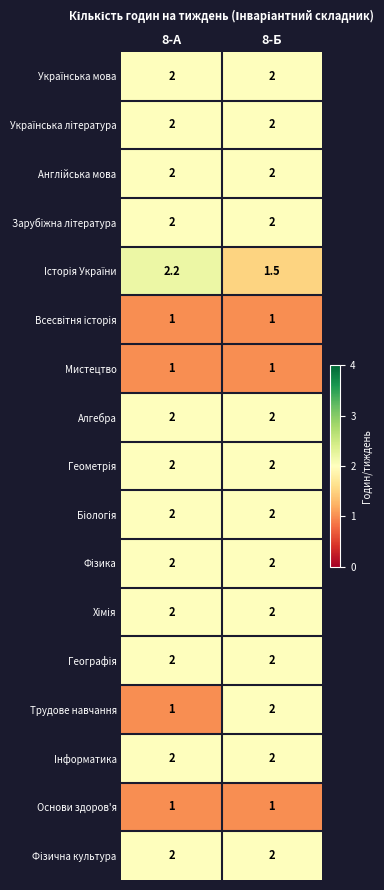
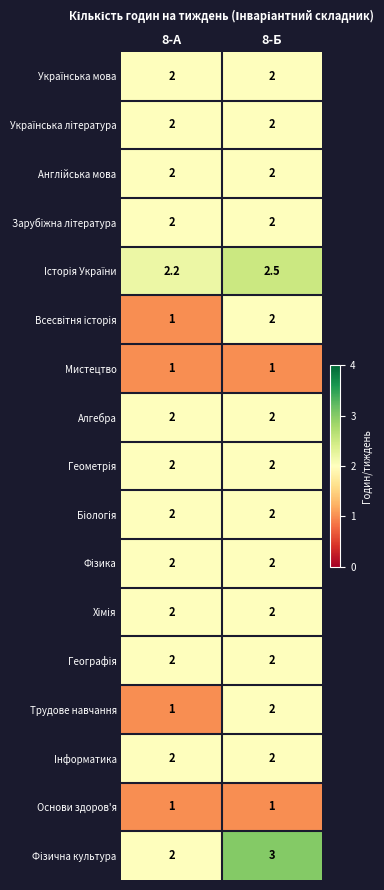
Історія України, 8-Б: 1.5 -> 2.5
Всесвітня історія, 8-Б: 1 -> 2
Фізична культура, 8-Б: 2 -> 3
